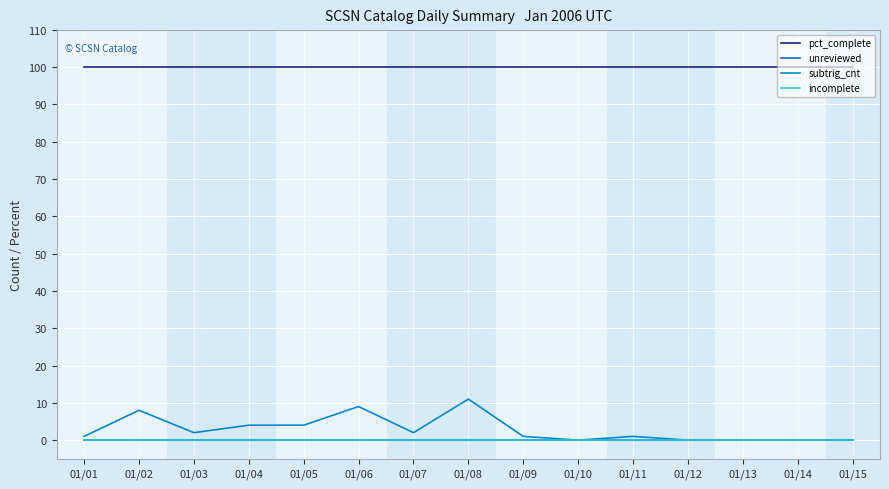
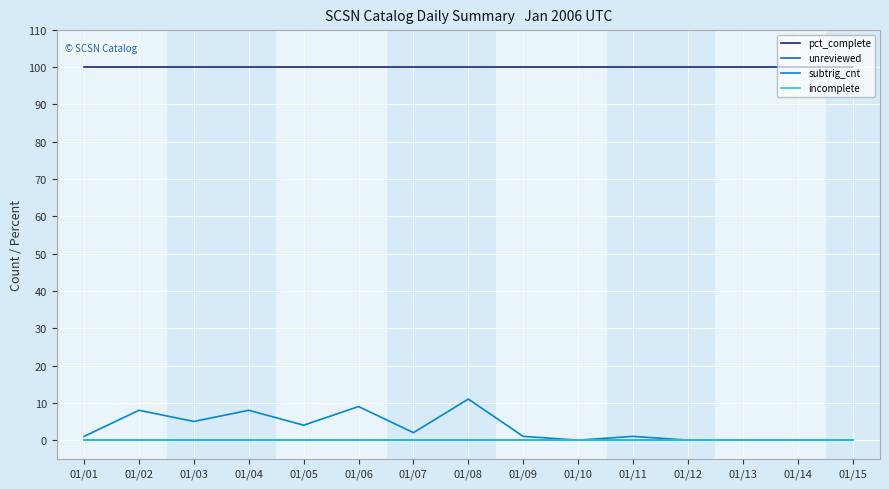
subtrig_cnt, 01/03: 2 -> 5
subtrig_cnt, 01/04: 4 -> 8
